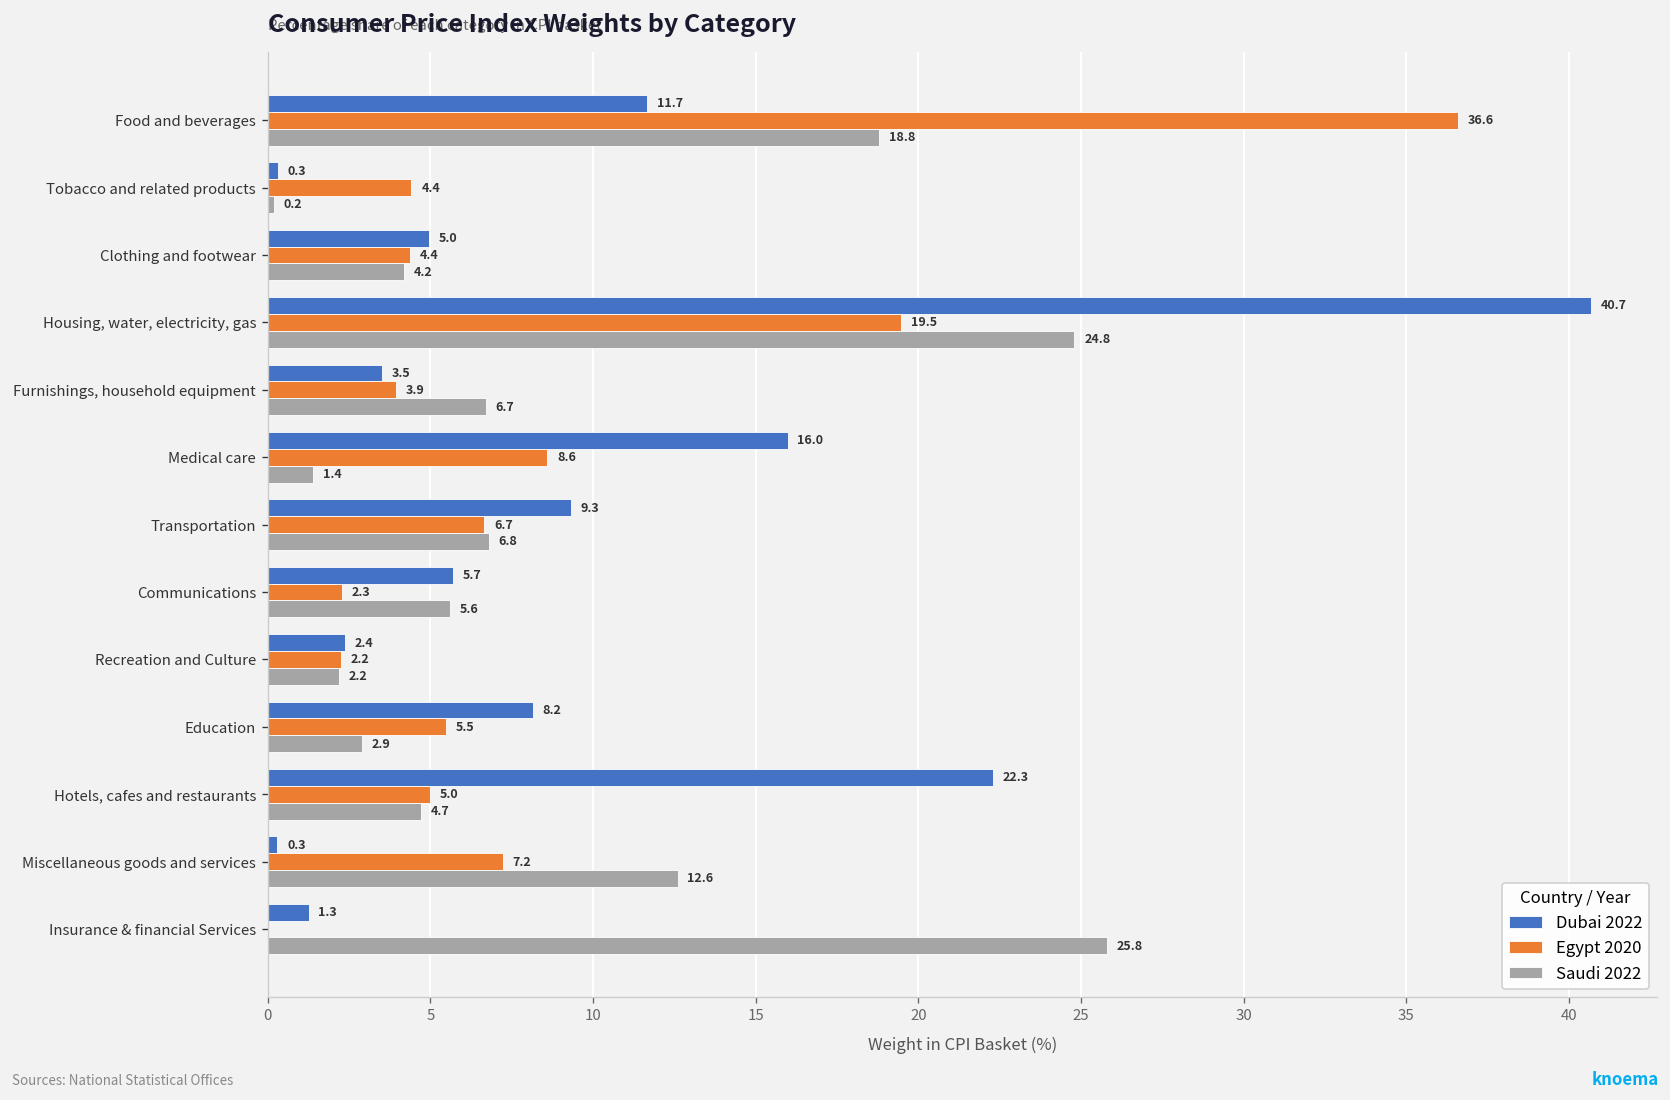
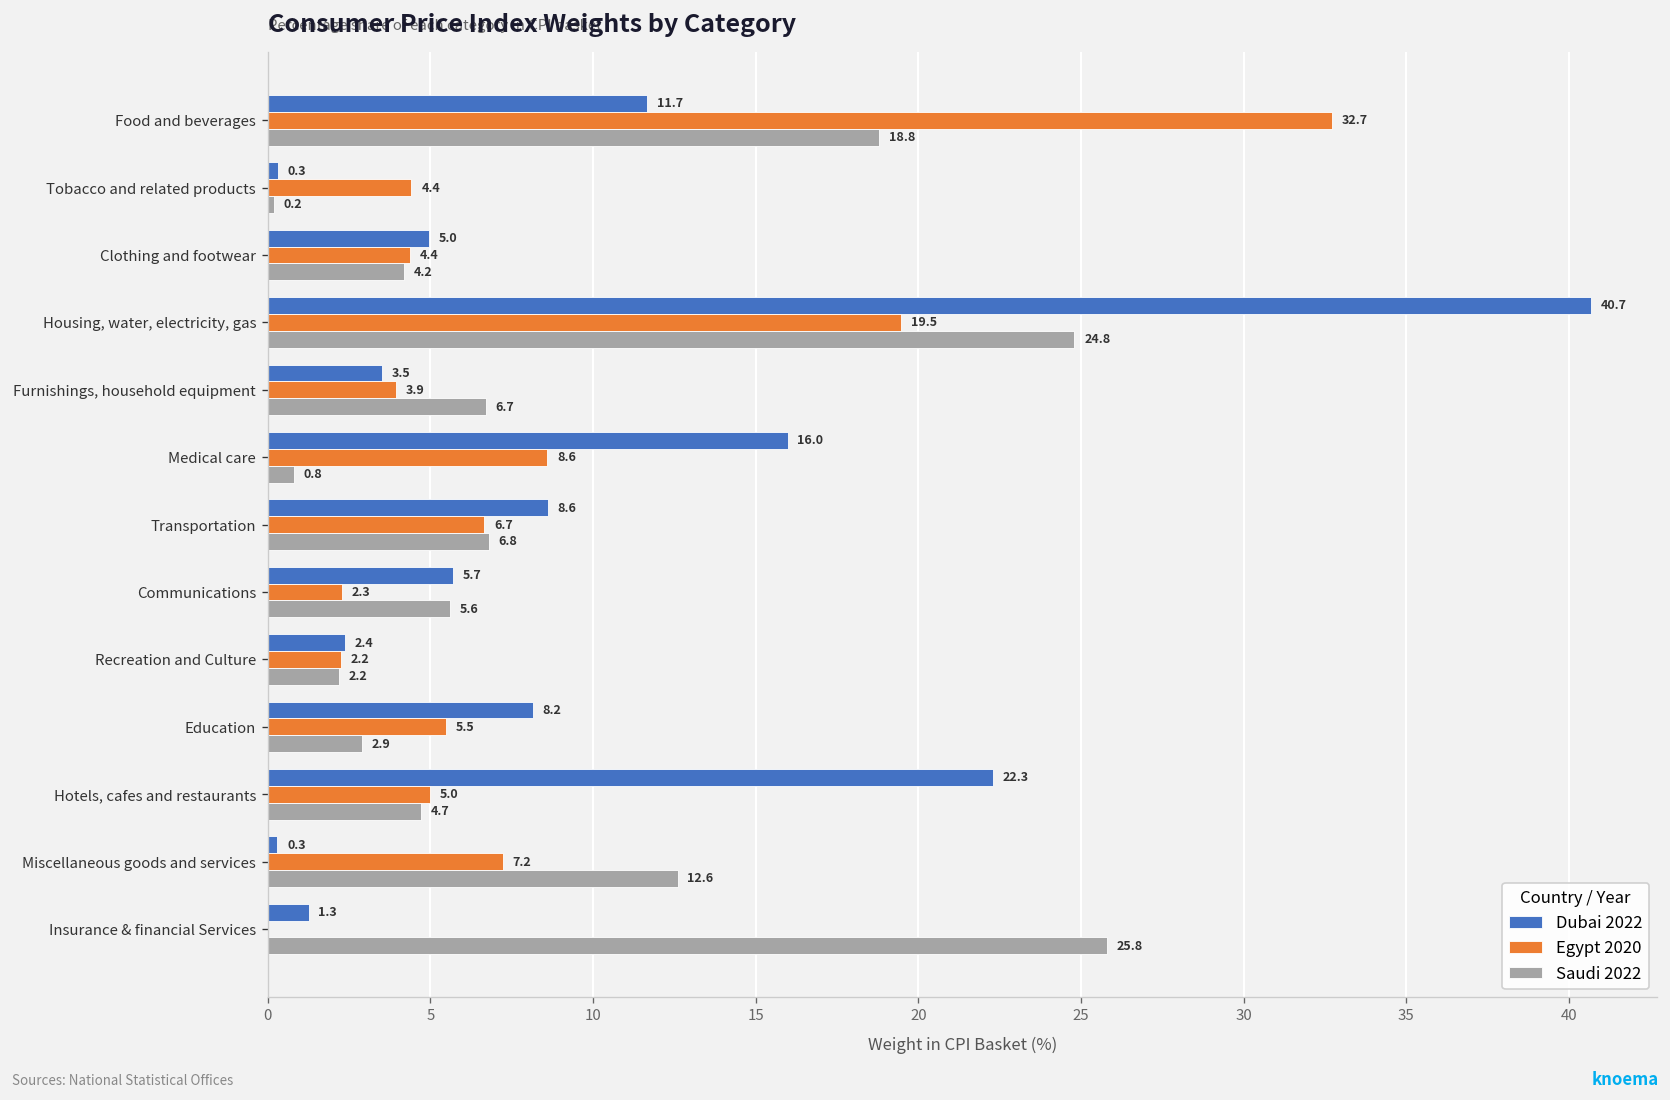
Egypt 2020, Food and beverages: 36.6 -> 32.7
Saudi 2022, Medical care: 1.4 -> 0.8
Dubai 2022, Transportation: 9.3 -> 8.6
